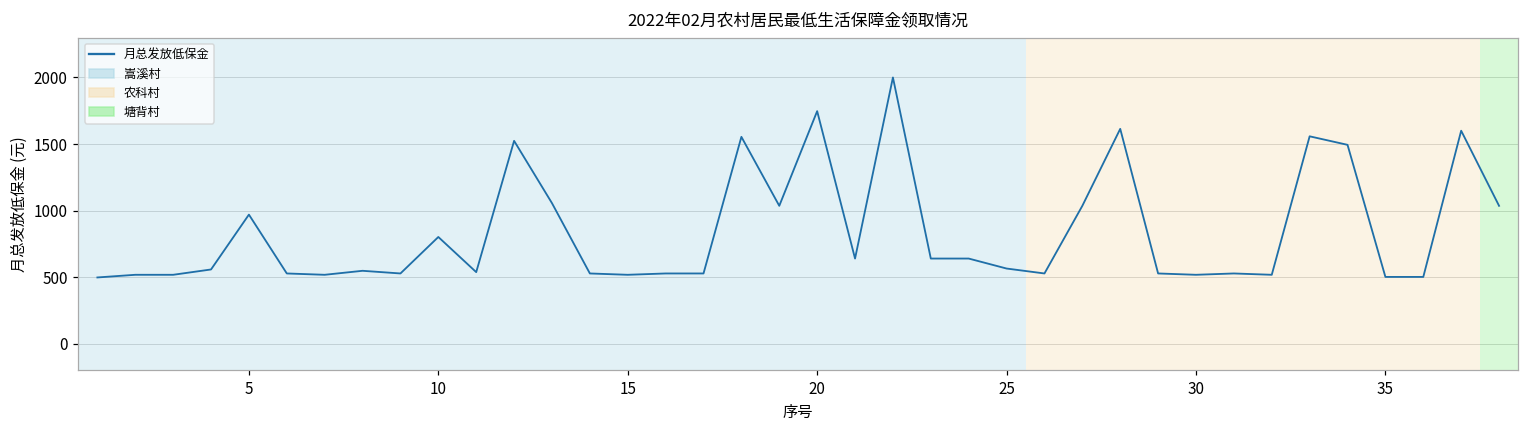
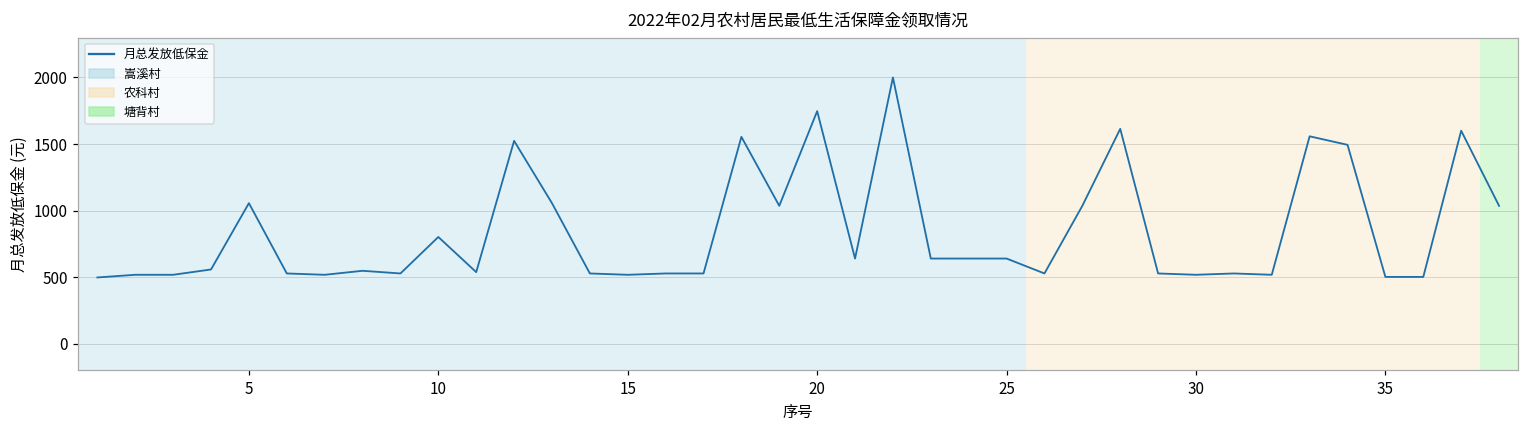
5: 970 -> 1060
25: 570 -> 640
